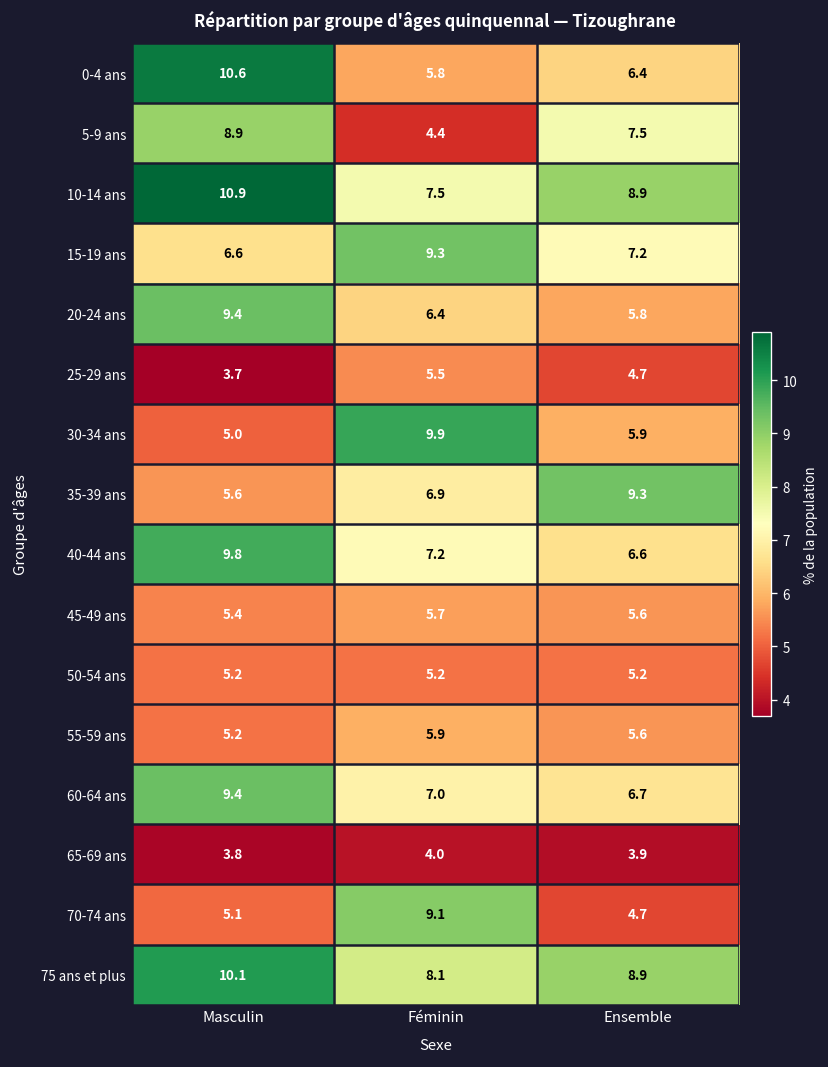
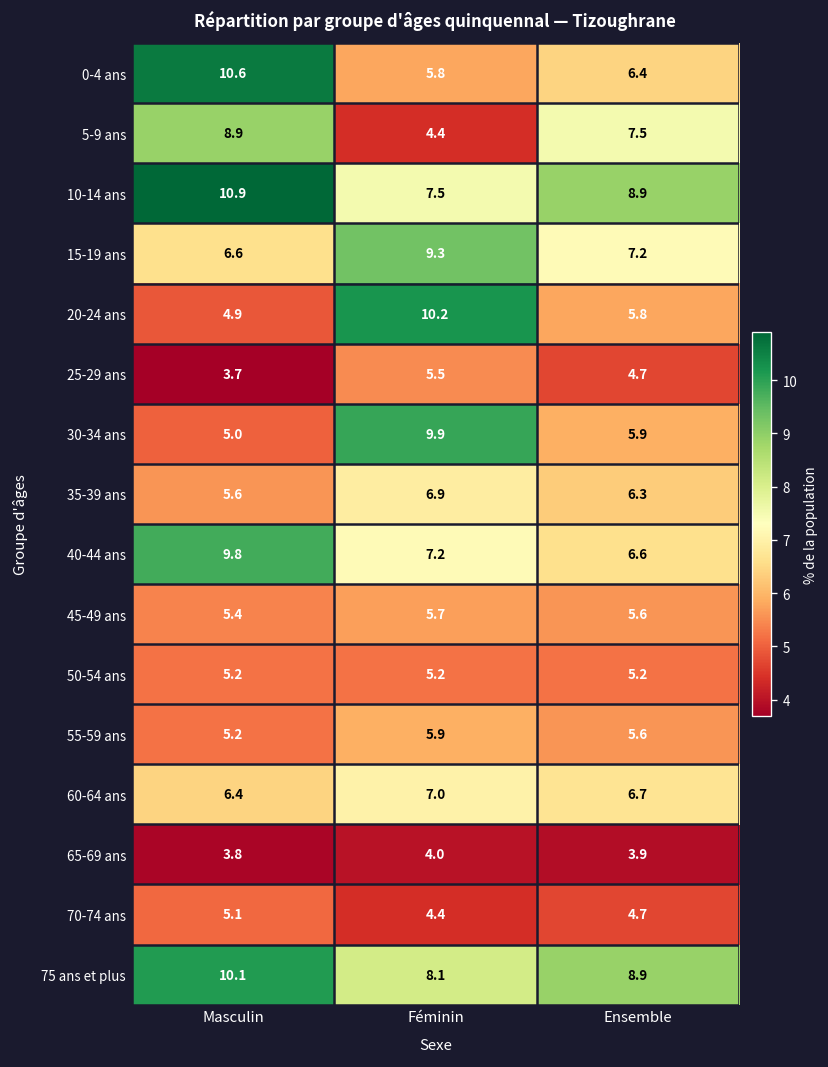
20-24 ans, Masculin: 9.4 -> 4.9
20-24 ans, Féminin: 6.4 -> 10.2
35-39 ans, Ensemble: 9.3 -> 6.3
60-64 ans, Masculin: 9.4 -> 6.4
70-74 ans, Féminin: 9.1 -> 4.4
